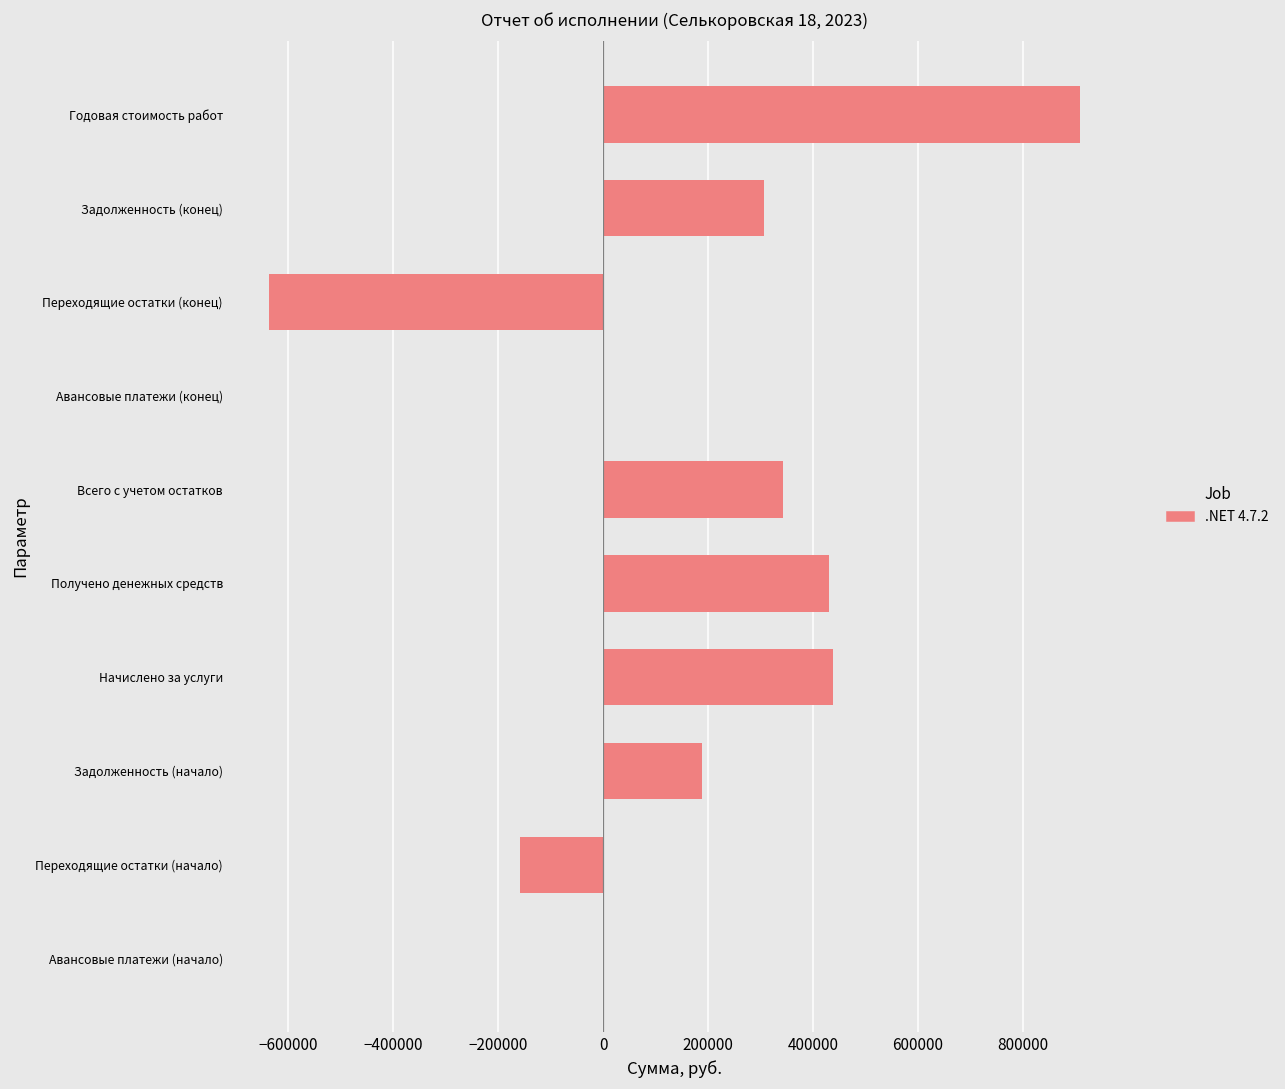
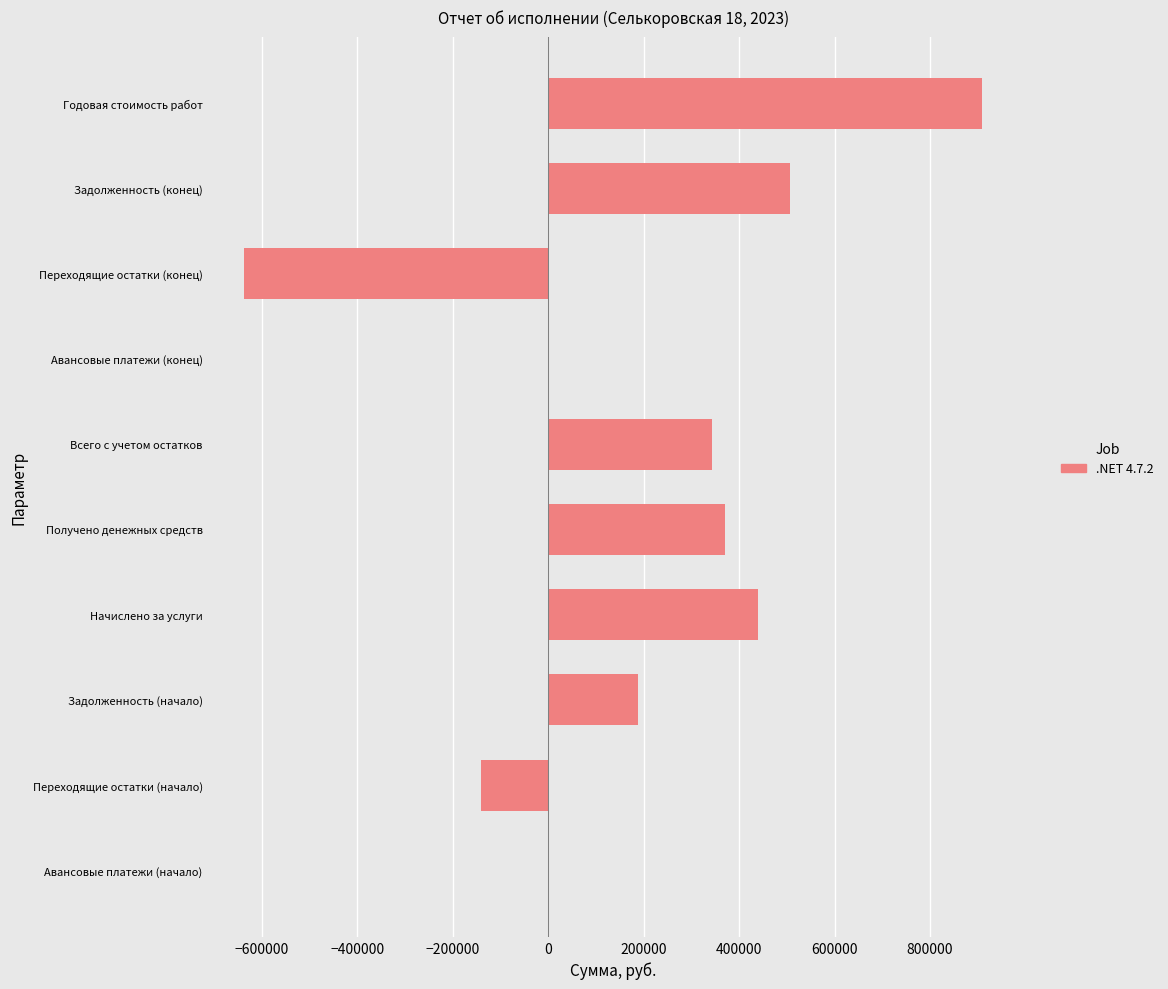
Задолженность (конец): 310000 -> 510000
Получено денежных средств: 430000 -> 370000
Переходящие остатки (начало): -160000 -> -140000
